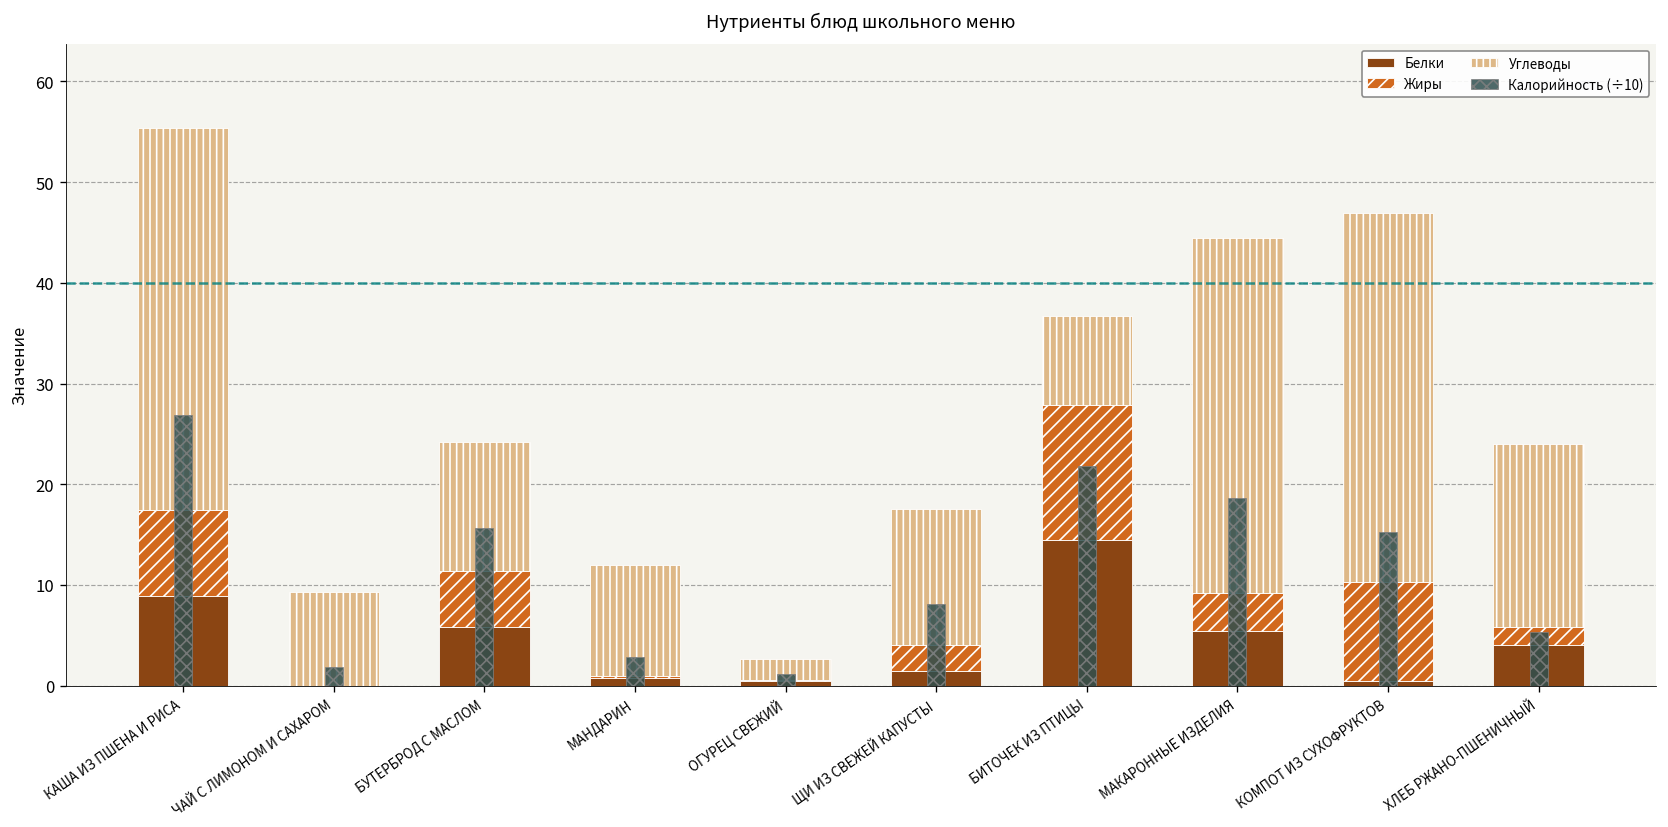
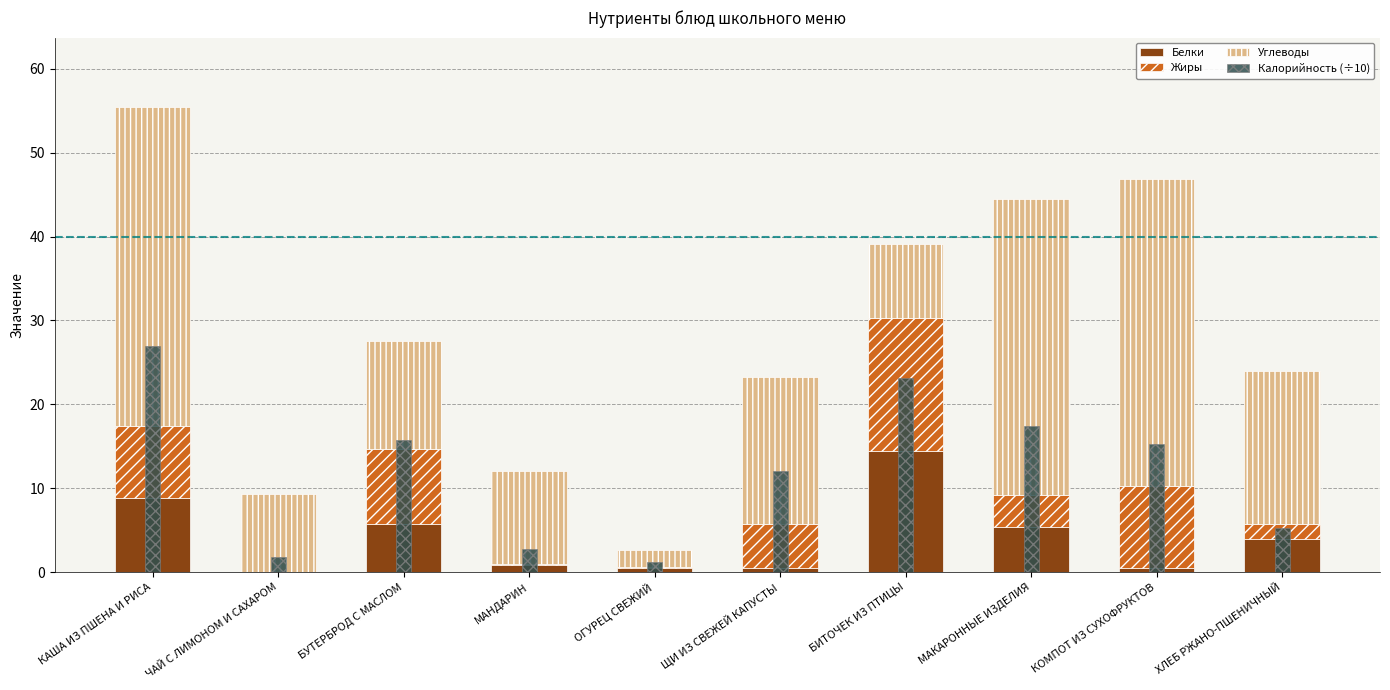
Жиры, БУТЕРБРОД С МАСЛОМ: 6 -> 9
Белки, ЩИ ИЗ СВЕЖЕЙ КАПУСТЫ: 2 -> 1
Жиры, ЩИ ИЗ СВЕЖЕЙ КАПУСТЫ: 3 -> 5
Углеводы, ЩИ ИЗ СВЕЖЕЙ КАПУСТЫ: 14 -> 18
Калорийность (÷10), ЩИ ИЗ СВЕЖЕЙ КАПУСТЫ: 8 -> 12
Жиры, БИТОЧЕК ИЗ ПТИЦЫ: 13 -> 16
Калорийность (÷10), БИТОЧЕК ИЗ ПТИЦЫ: 22 -> 23
Калорийность (÷10), МАКАРОННЫЕ ИЗДЕЛИЯ: 19 -> 17
